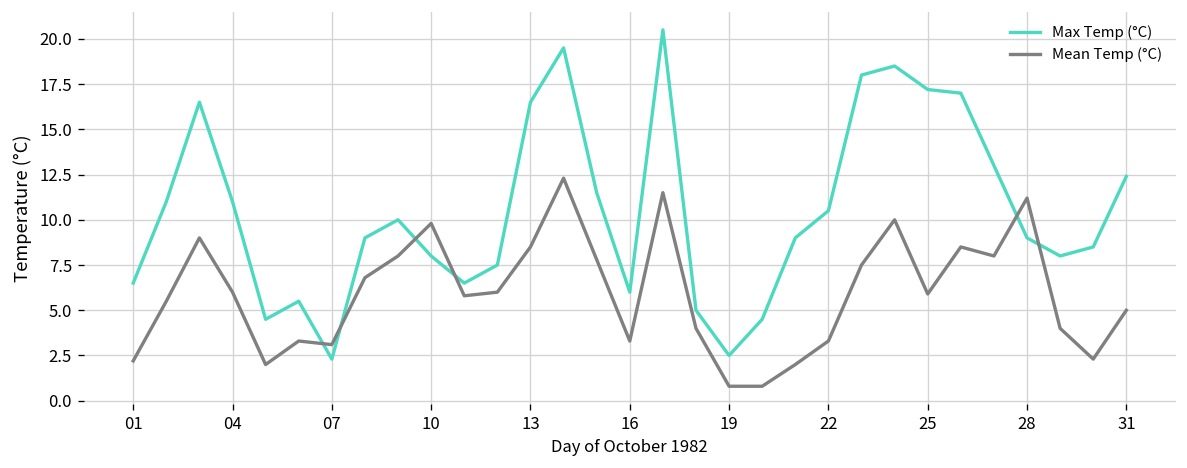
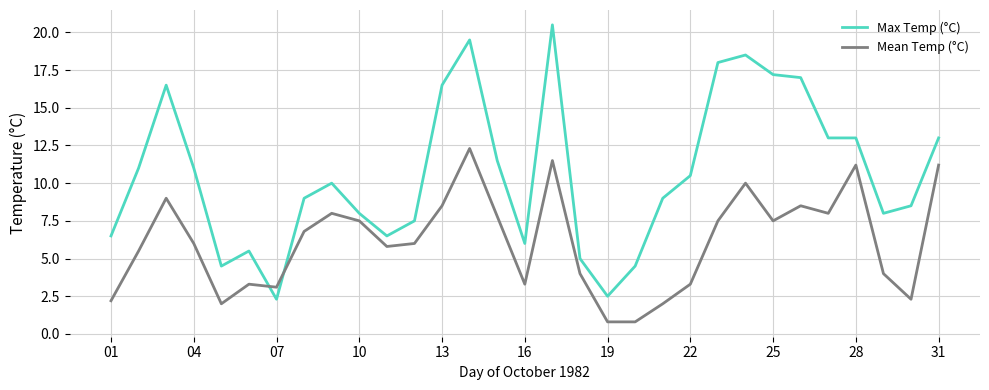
Mean Temp (°C), 10: 9.8 -> 7.5
Mean Temp (°C), 25: 5.9 -> 7.5
Max Temp (°C), 28: 9 -> 13
Max Temp (°C), 31: 12.4 -> 13.0
Mean Temp (°C), 31: 5.0 -> 11.2
